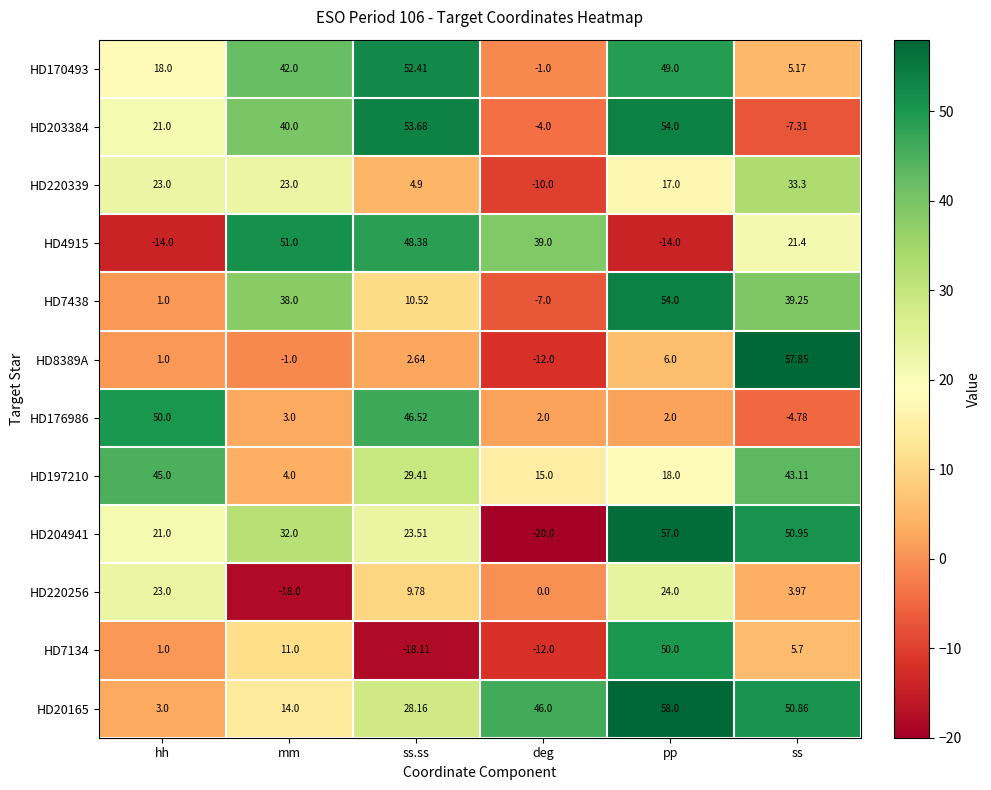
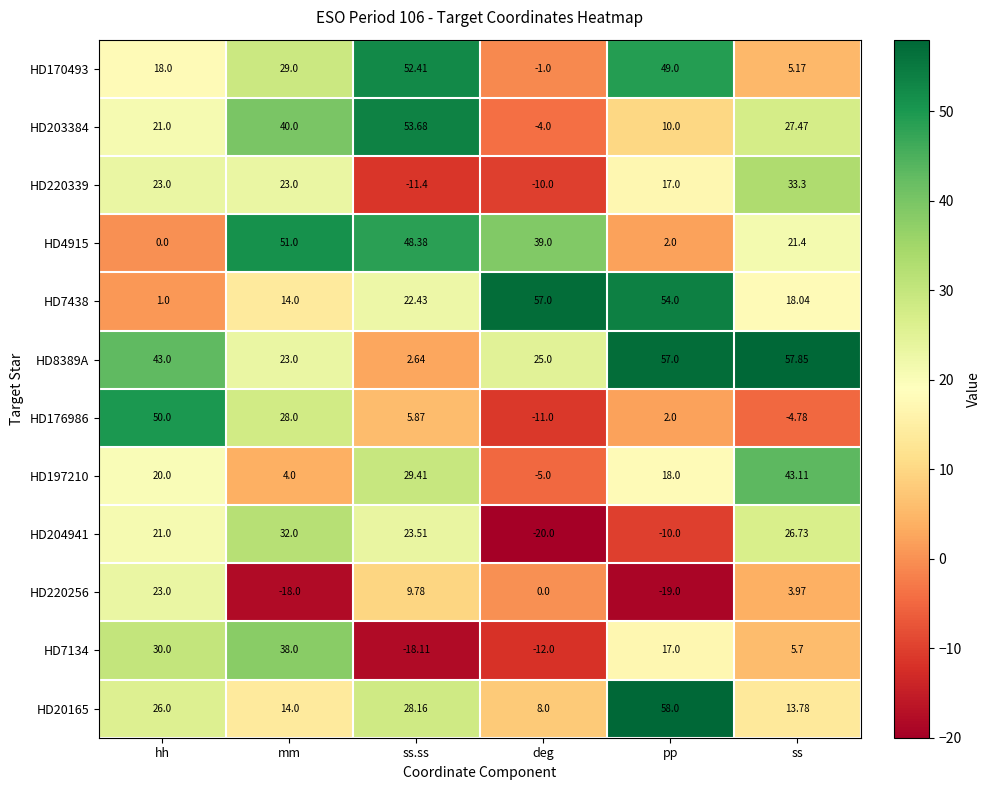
HD170493, mm: 42.0 -> 29.0
HD203384, pp: 54.0 -> 10.0
HD203384, ss: -7.31 -> 27.47
HD220339, ss.ss: 4.9 -> -11.4
HD4915, hh: -14.0 -> 0.0
HD4915, pp: -14.0 -> 2.0
HD7438, mm: 38.0 -> 14.0
HD7438, ss.ss: 10.52 -> 22.43
HD7438, deg: -7.0 -> 57.0
HD7438, ss: 39.25 -> 18.04
HD8389A, hh: 1.0 -> 43.0
HD8389A, mm: -1.0 -> 23.0
HD8389A, deg: -12.0 -> 25.0
HD8389A, pp: 6.0 -> 57.0
HD176986, mm: 3.0 -> 28.0
HD176986, ss.ss: 46.52 -> 5.87
HD176986, deg: 2.0 -> -11.0
HD197210, hh: 45.0 -> 20.0
HD197210, deg: 15.0 -> -5.0
HD204941, pp: 57.0 -> -10.0
HD204941, ss: 50.95 -> 26.73
HD220256, pp: 24.0 -> -19.0
HD7134, hh: 1.0 -> 30.0
HD7134, mm: 11.0 -> 38.0
HD7134, pp: 50.0 -> 17.0
HD20165, hh: 3.0 -> 26.0
HD20165, deg: 46.0 -> 8.0
HD20165, ss: 50.86 -> 13.78
